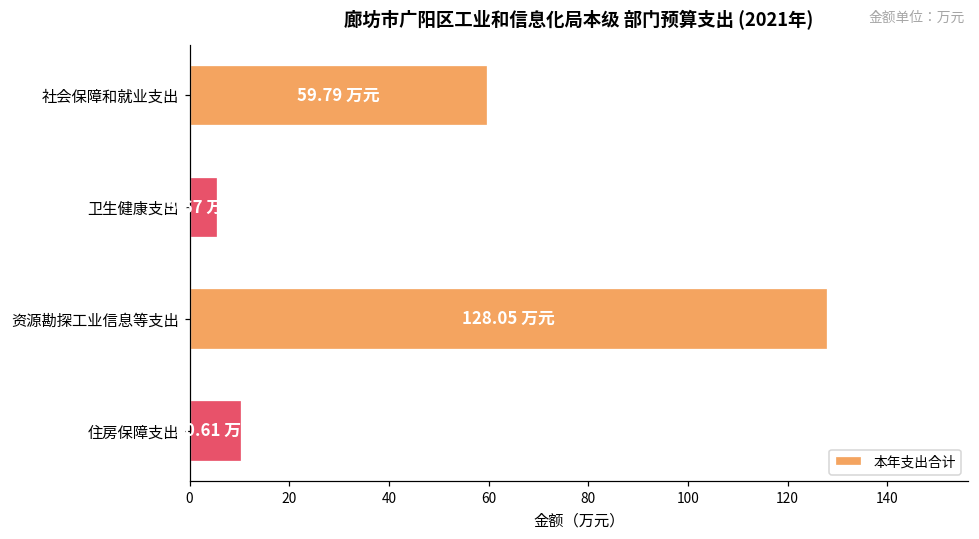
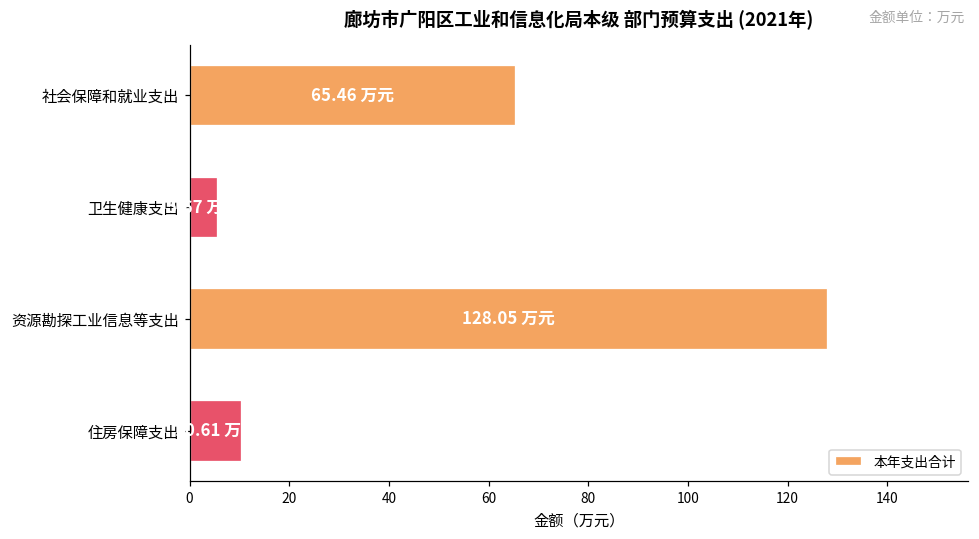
社会保障和就业支出: 59.79 -> 65.46
